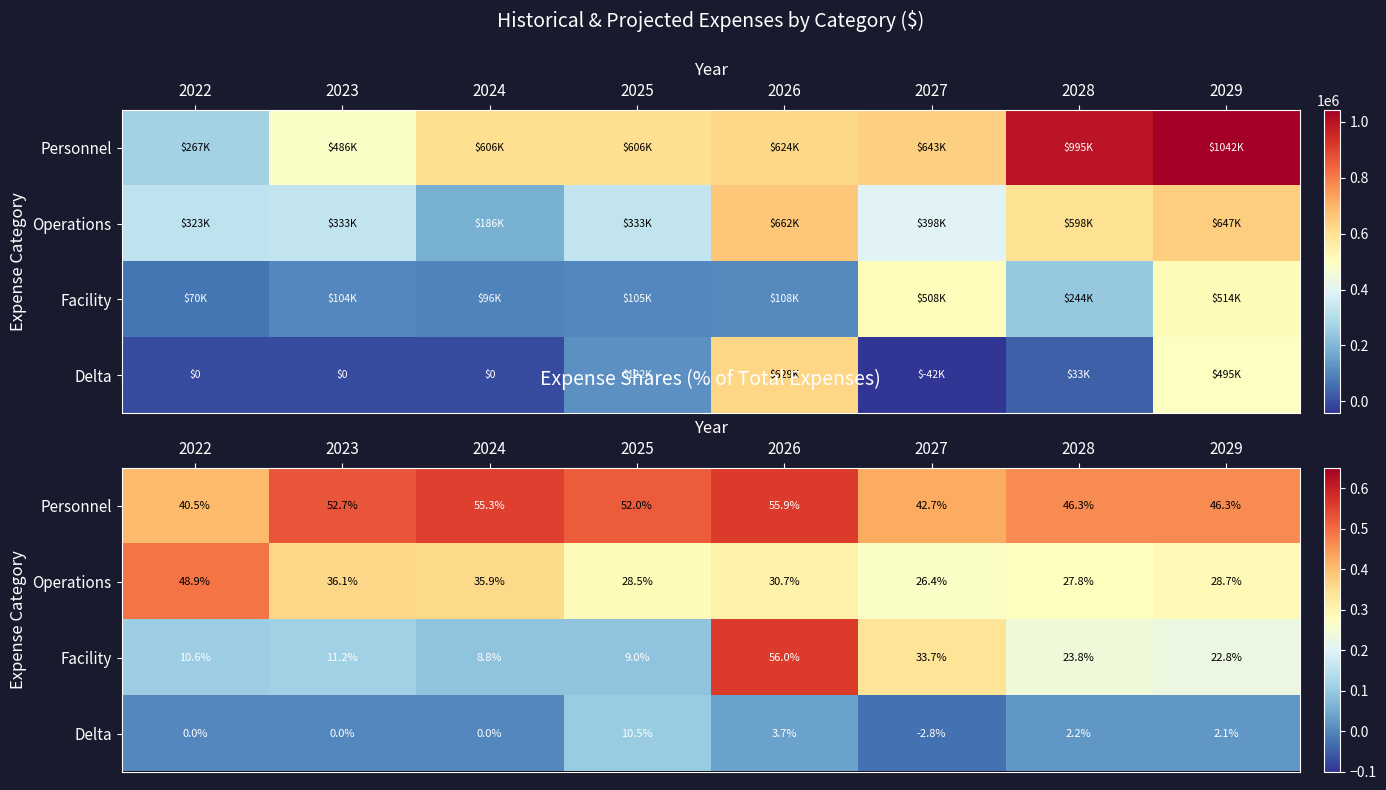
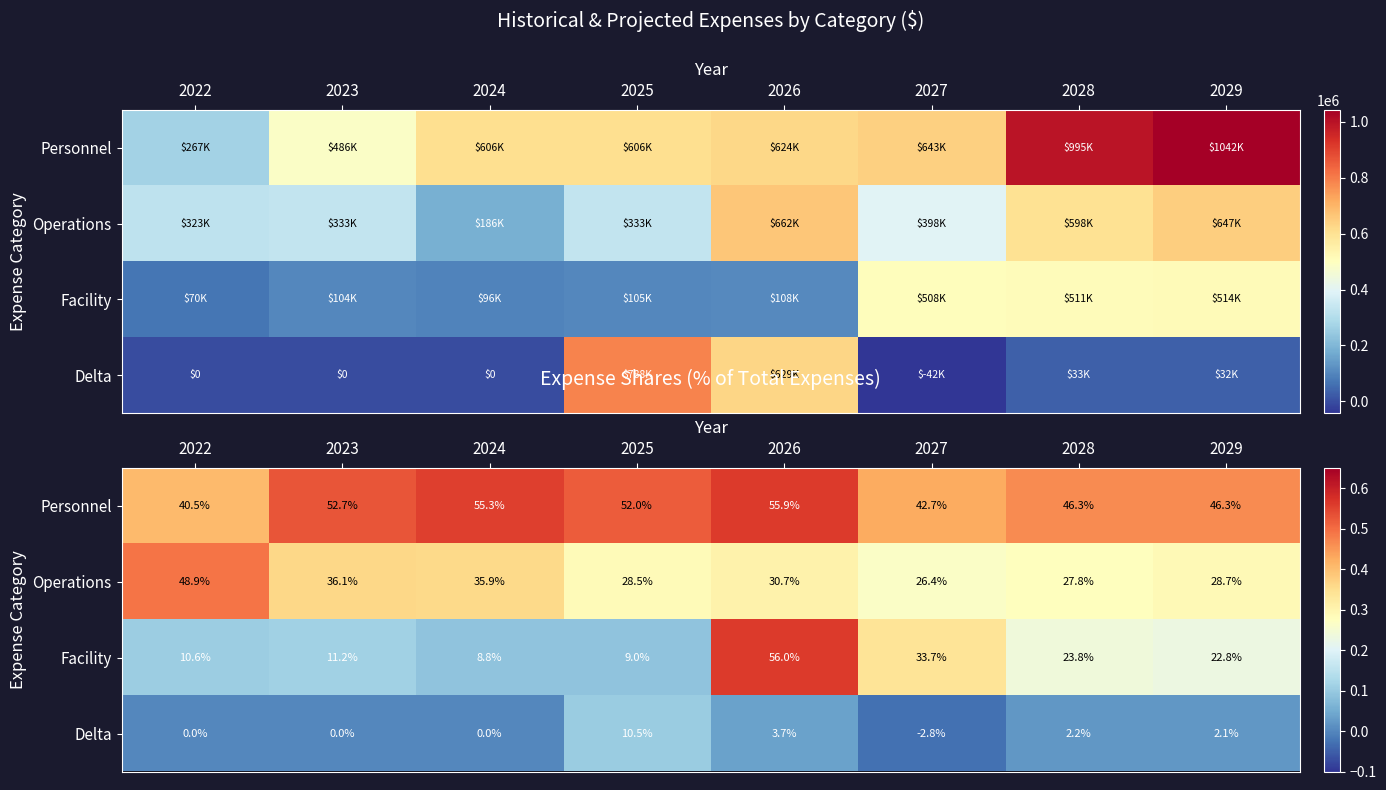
Historical & Projected Expenses by Category ($), Facility, 2028: $244K -> $511K
Historical & Projected Expenses by Category ($), Delta, 2025: $122K -> $788K
Historical & Projected Expenses by Category ($), Delta, 2029: $495K -> $32K
